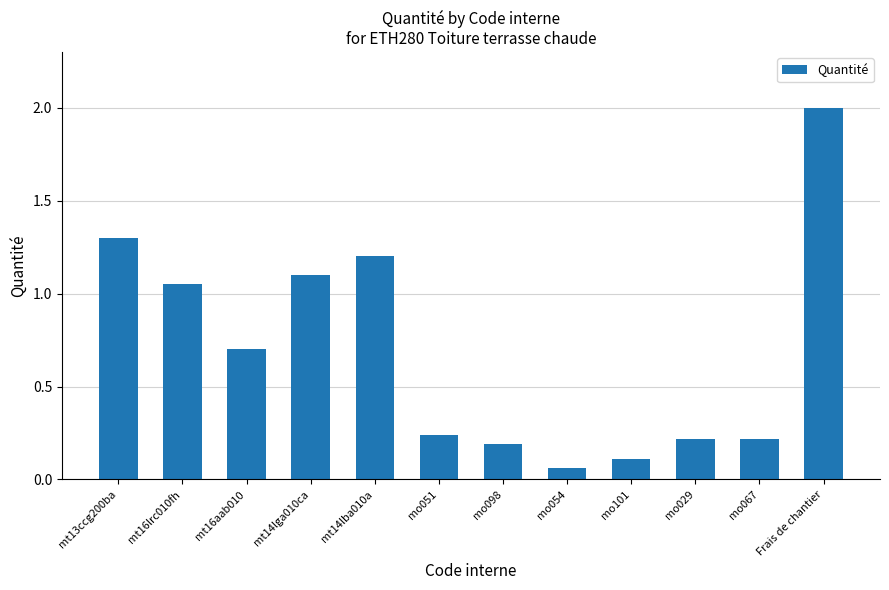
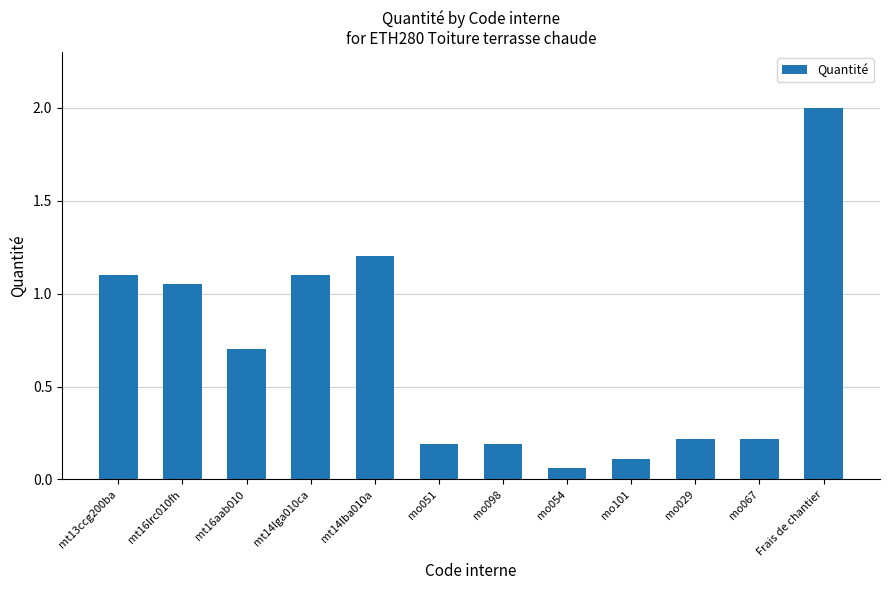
mt13ccg200ba: 1.3 -> 1.1
mo051: 0.24 -> 0.19
